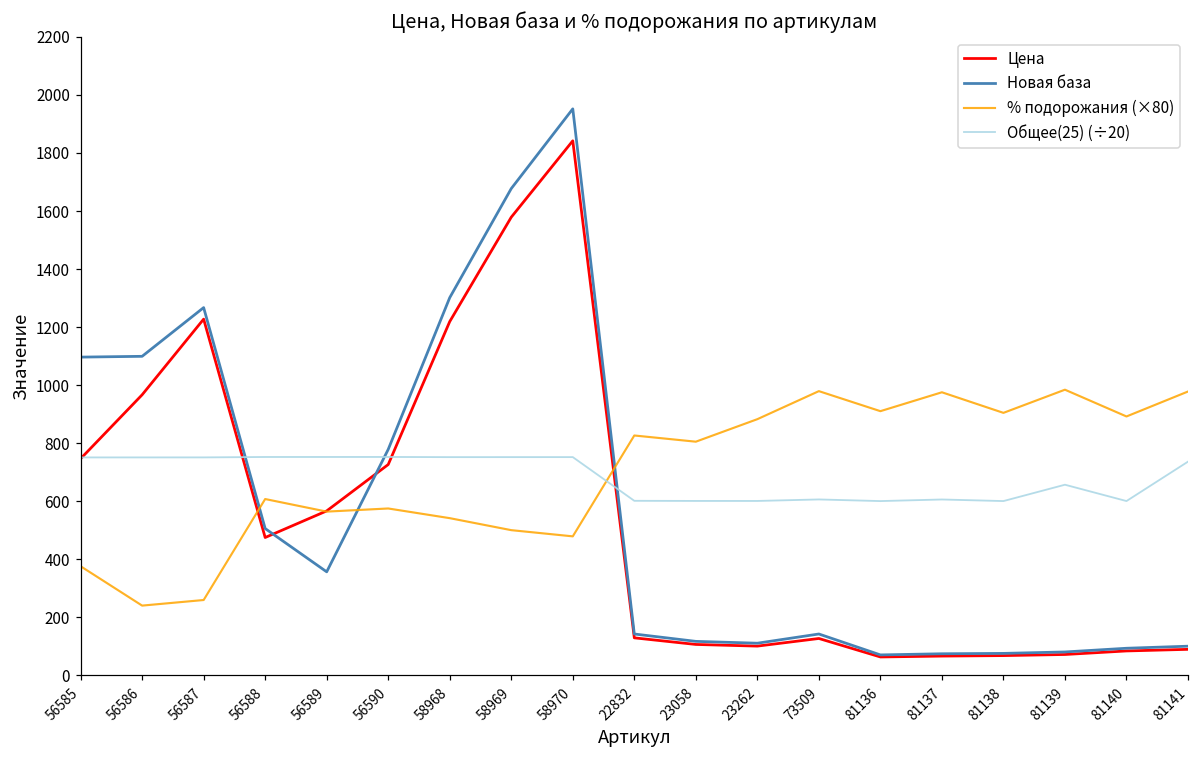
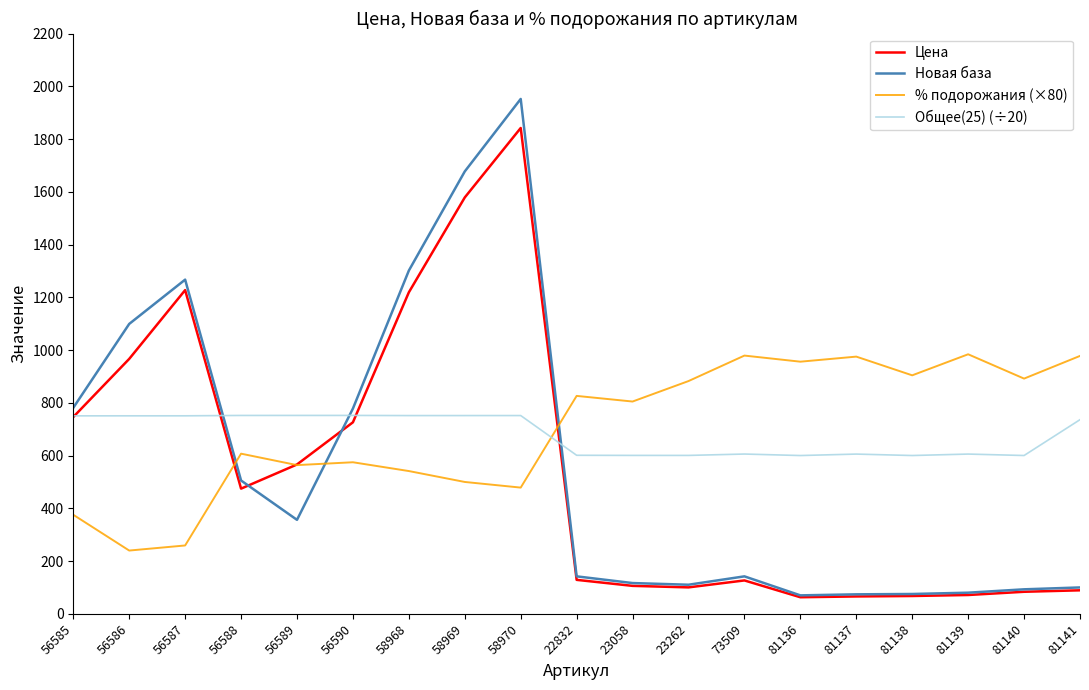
Новая база, 56585: 1100 -> 780
% подорожания (×80), 81136: 910 -> 960
Общее(25) (÷20), 81139: 660 -> 610
